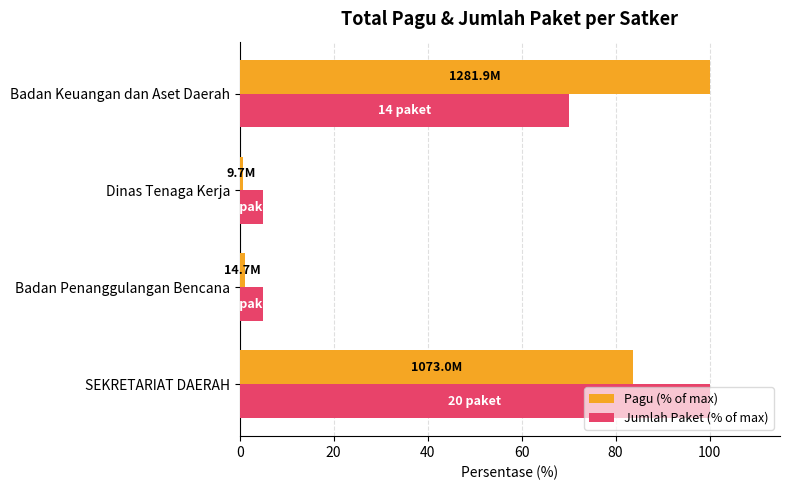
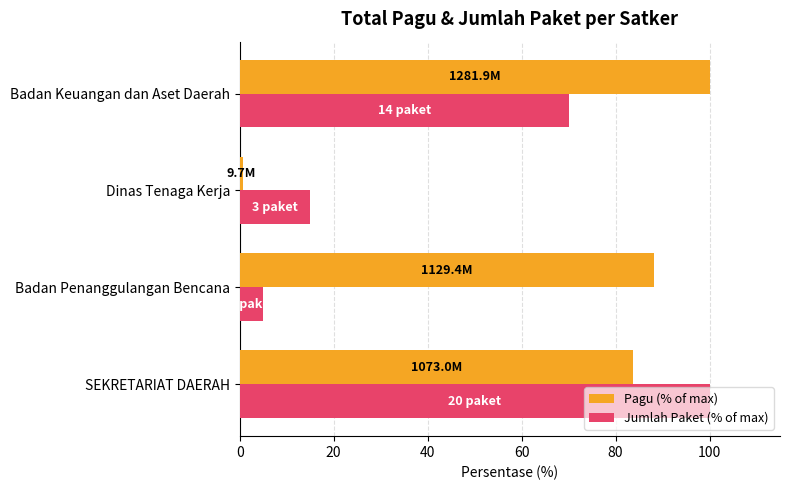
Jumlah Paket (% of max), Dinas Tenaga Kerja: 5 -> 15
Pagu (% of max), Badan Penanggulangan Bencana: 14.7M -> 1129.4M
